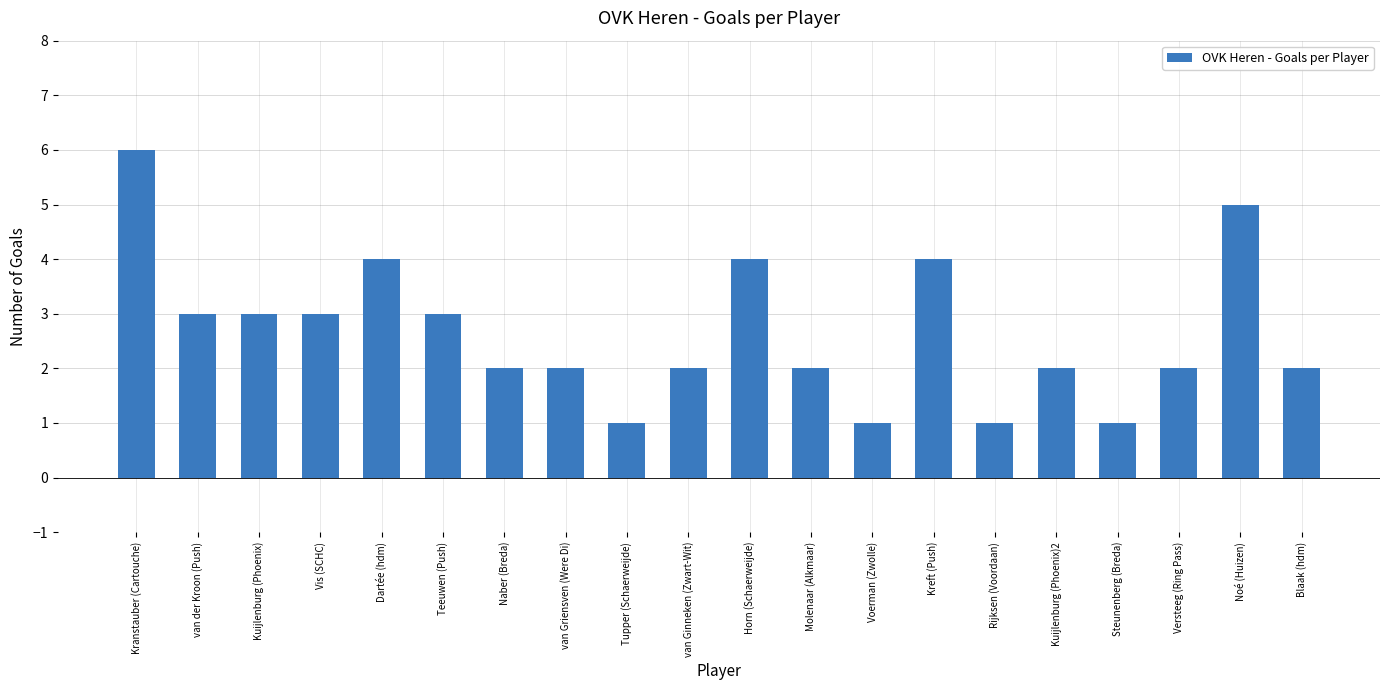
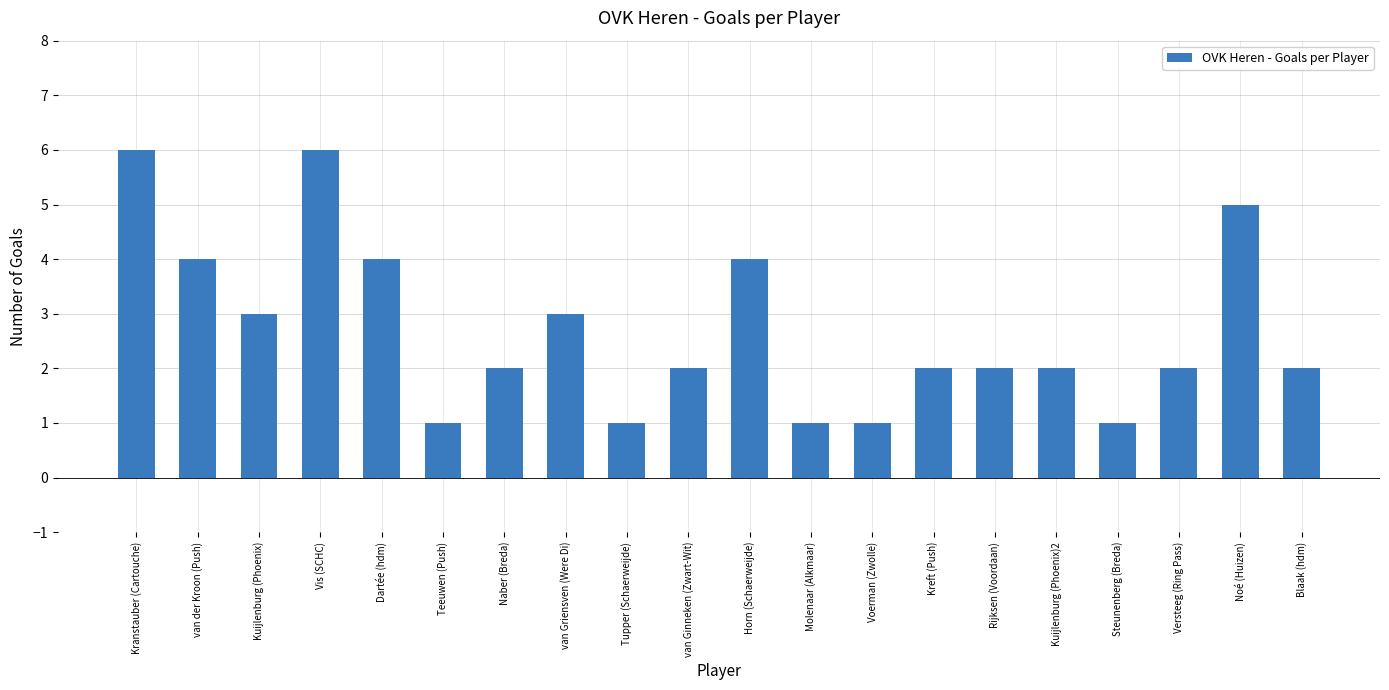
van der Kroon (Push): 3 -> 4
Vis (SCHC): 3 -> 6
Teeuwen (Push): 3 -> 1
van Griensven (Were Di): 2 -> 3
Molenaar (Alkmaar): 2 -> 1
Kreft (Push): 4 -> 2
Rijksen (Voordaan): 1 -> 2
